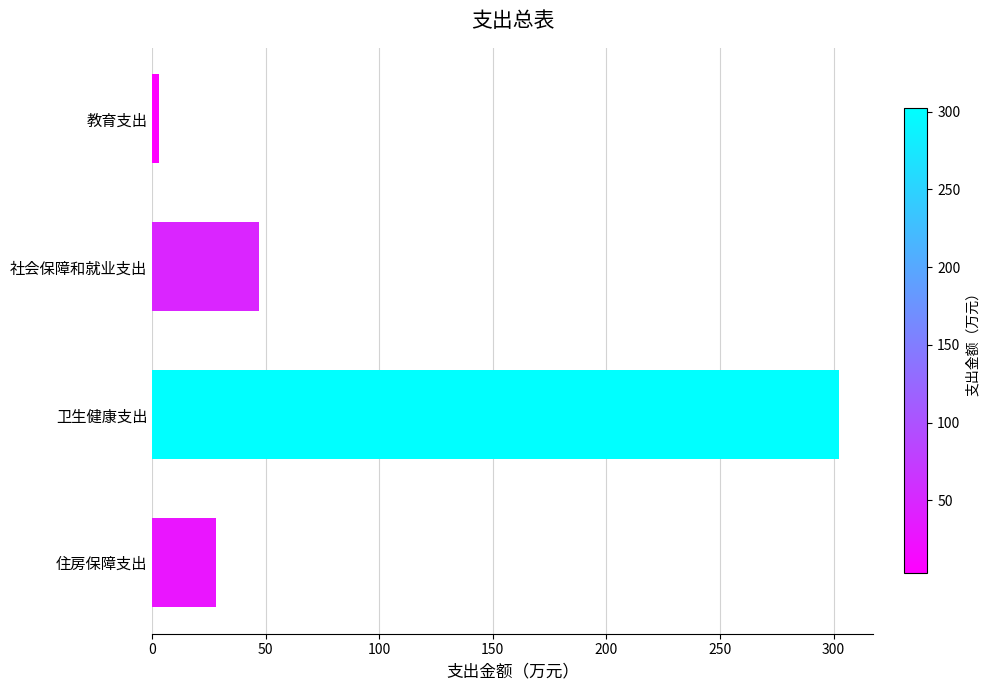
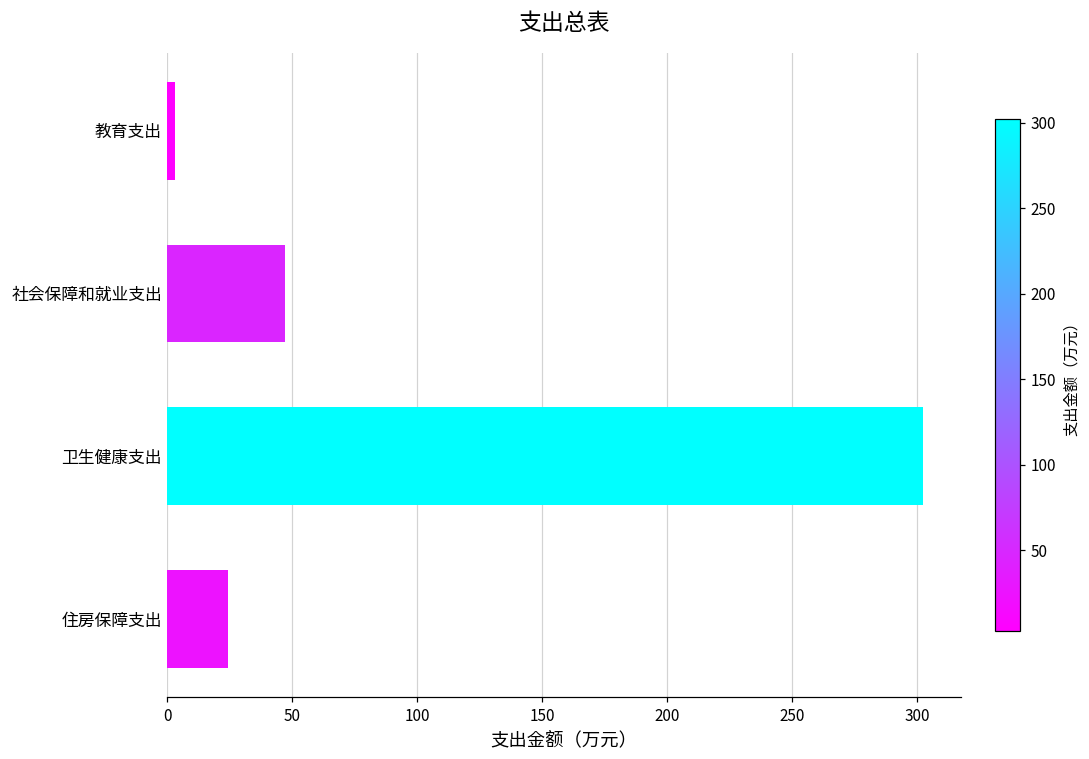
住房保障支出: 28 -> 24
